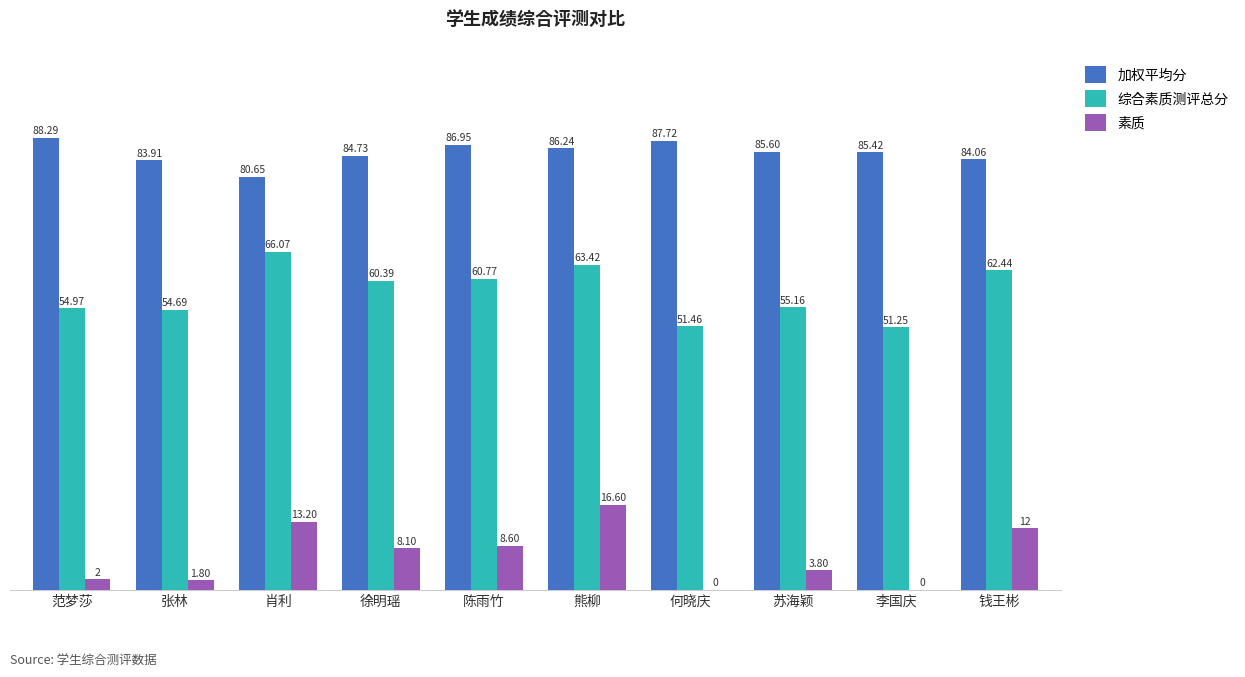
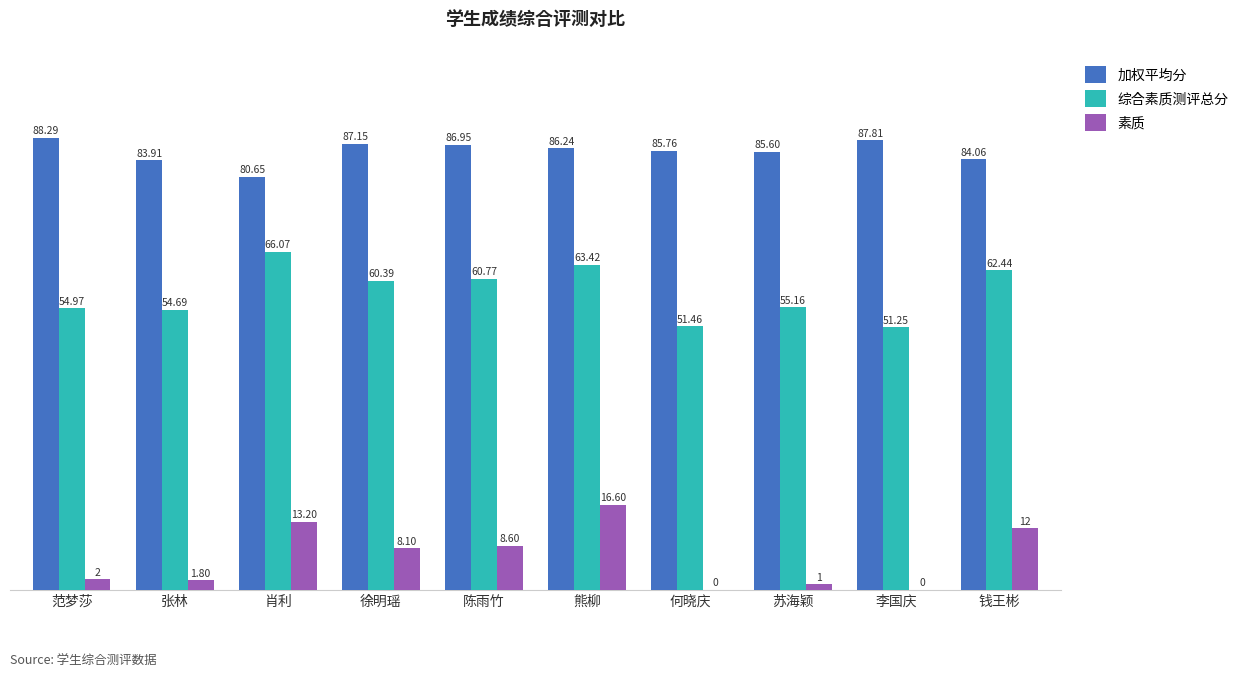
加权平均分, 徐明瑶: 84.73 -> 87.15
加权平均分, 何晓庆: 87.72 -> 85.76
素质, 苏海颖: 3.80 -> 1
加权平均分, 李国庆: 85.42 -> 87.81
